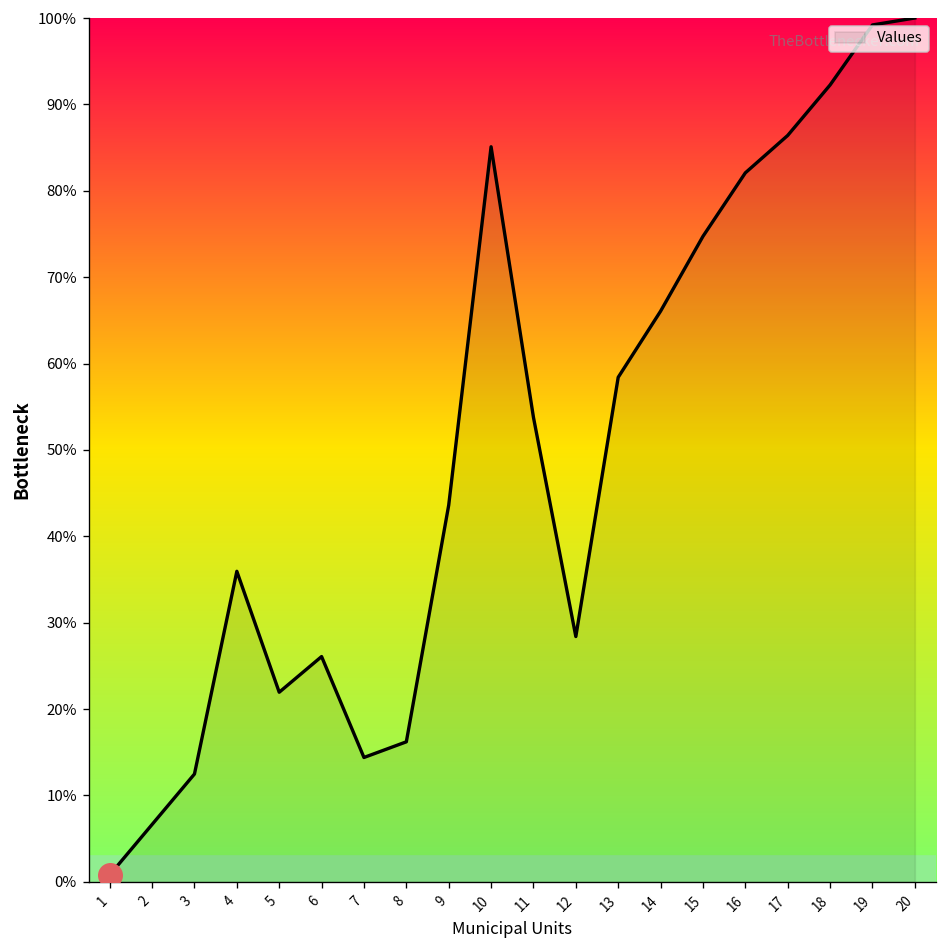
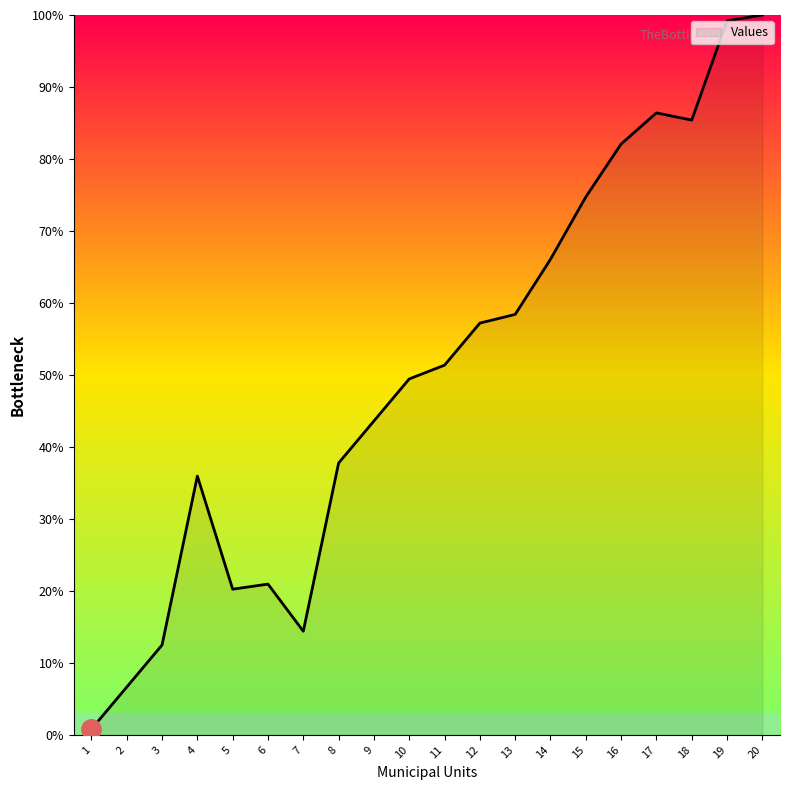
Values, 5: 22% -> 20%
Values, 6: 26% -> 21%
Values, 8: 16% -> 38%
Values, 10: 85% -> 49%
Values, 11: 54% -> 51%
Values, 12: 28% -> 57%
Values, 18: 92% -> 85%
